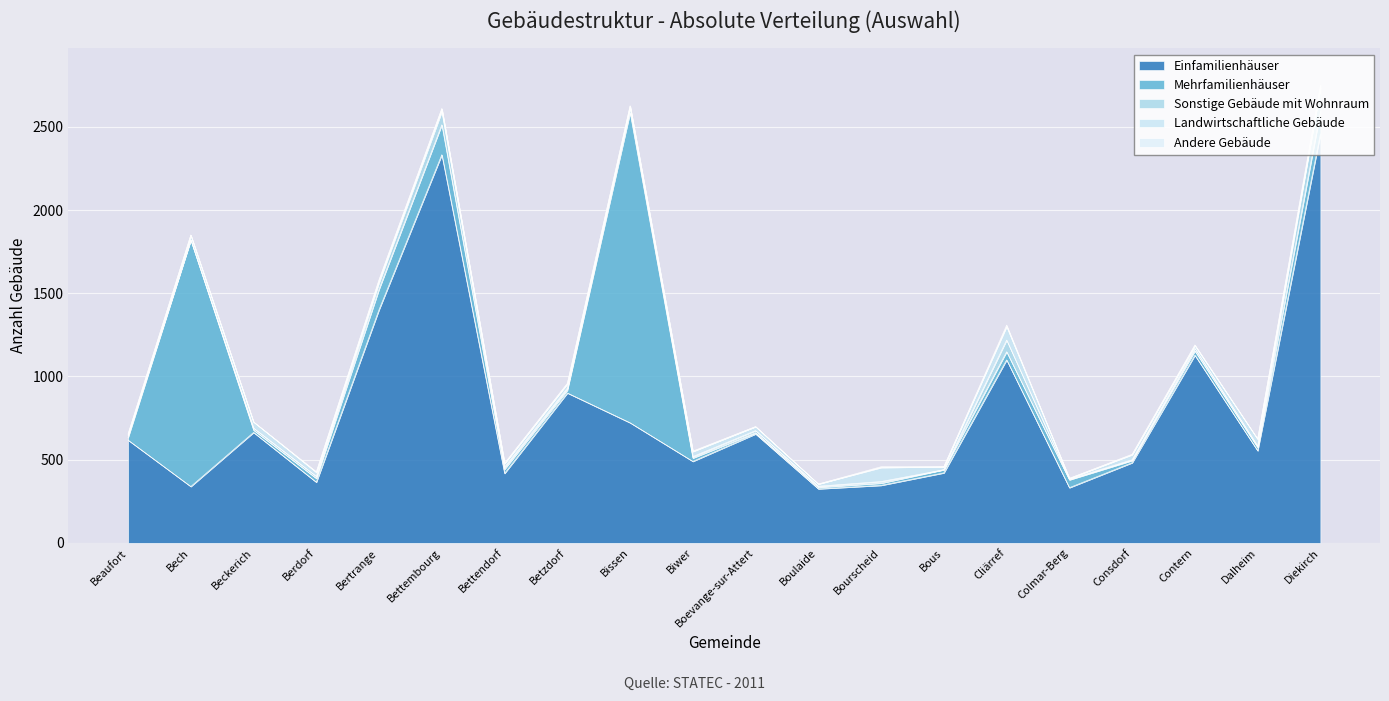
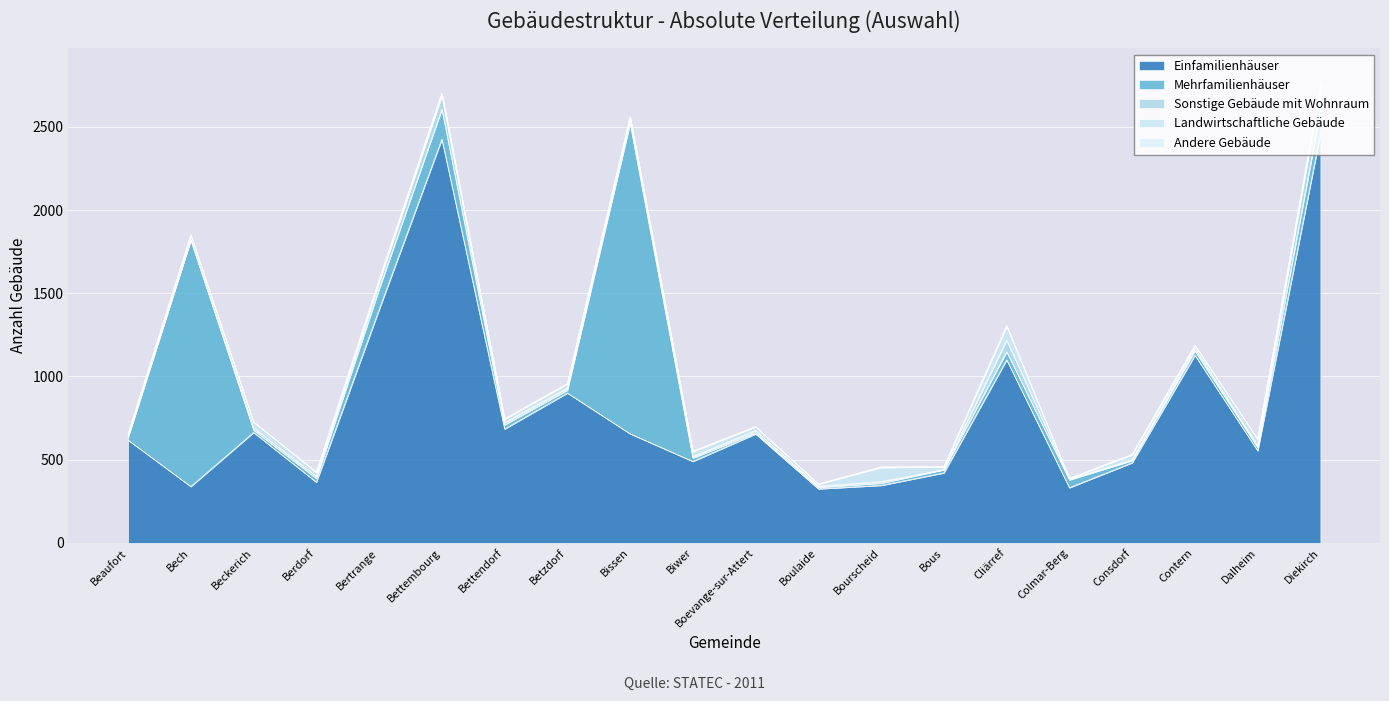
Einfamilienhäuser, Bettembourg: 2330 -> 2430
Einfamilienhäuser, Bettendorf: 420 -> 690
Einfamilienhäuser, Bissen: 720 -> 660
